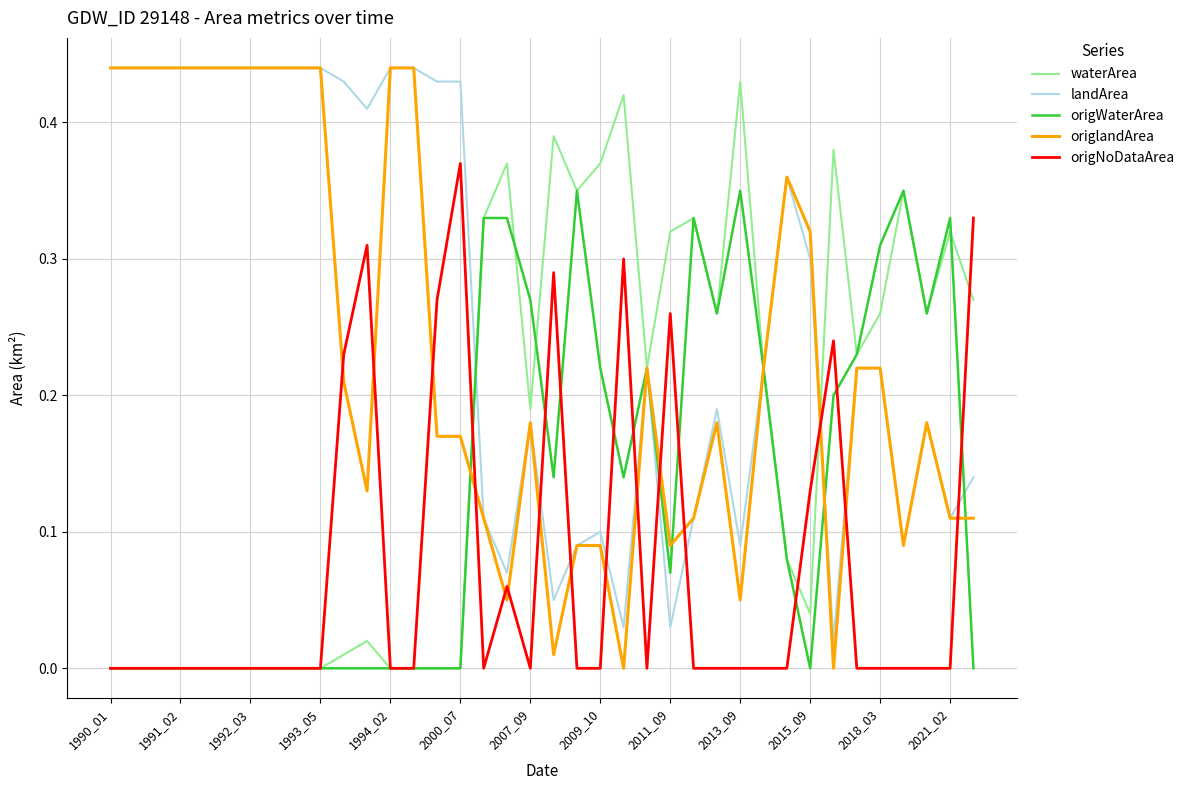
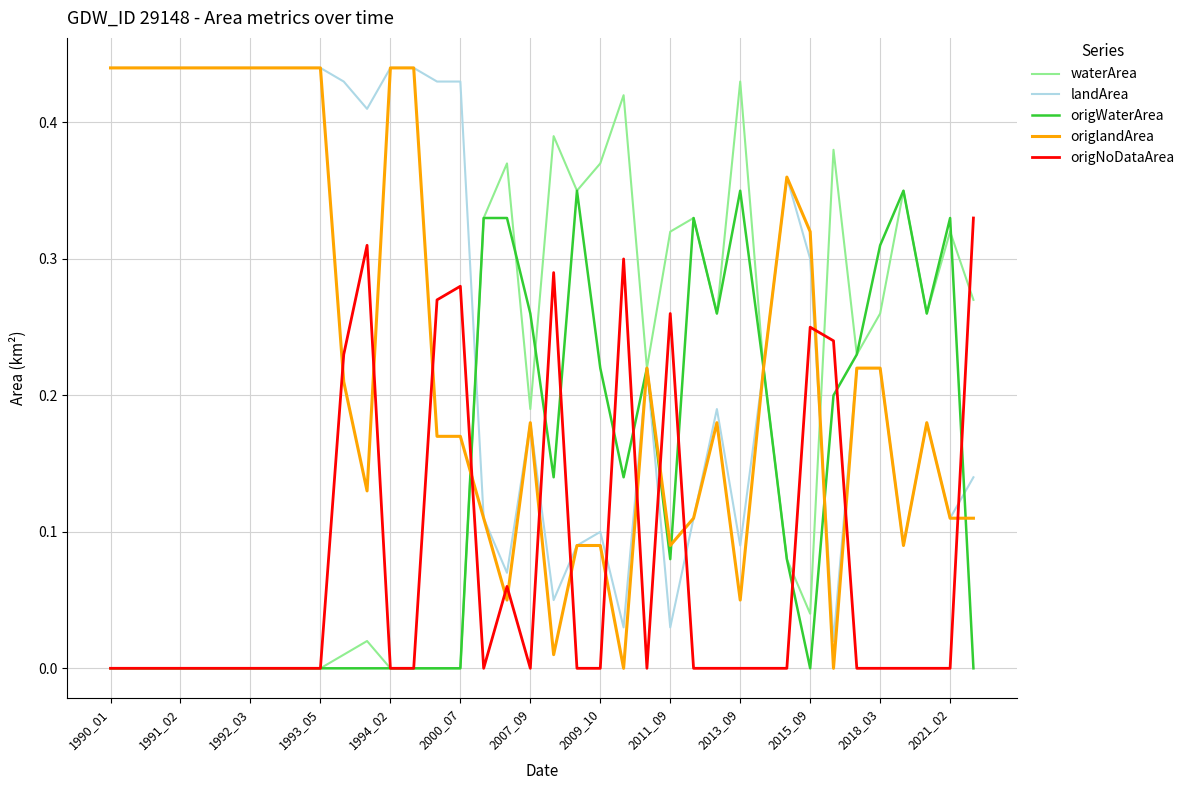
origNoDataArea, 2000_07: 0.37 -> 0.28
origWaterArea, 2007_09: 0.27 -> 0.26
origWaterArea, 2011_09: 0.07 -> 0.08
origNoDataArea, 2015_09: 0.13 -> 0.25
